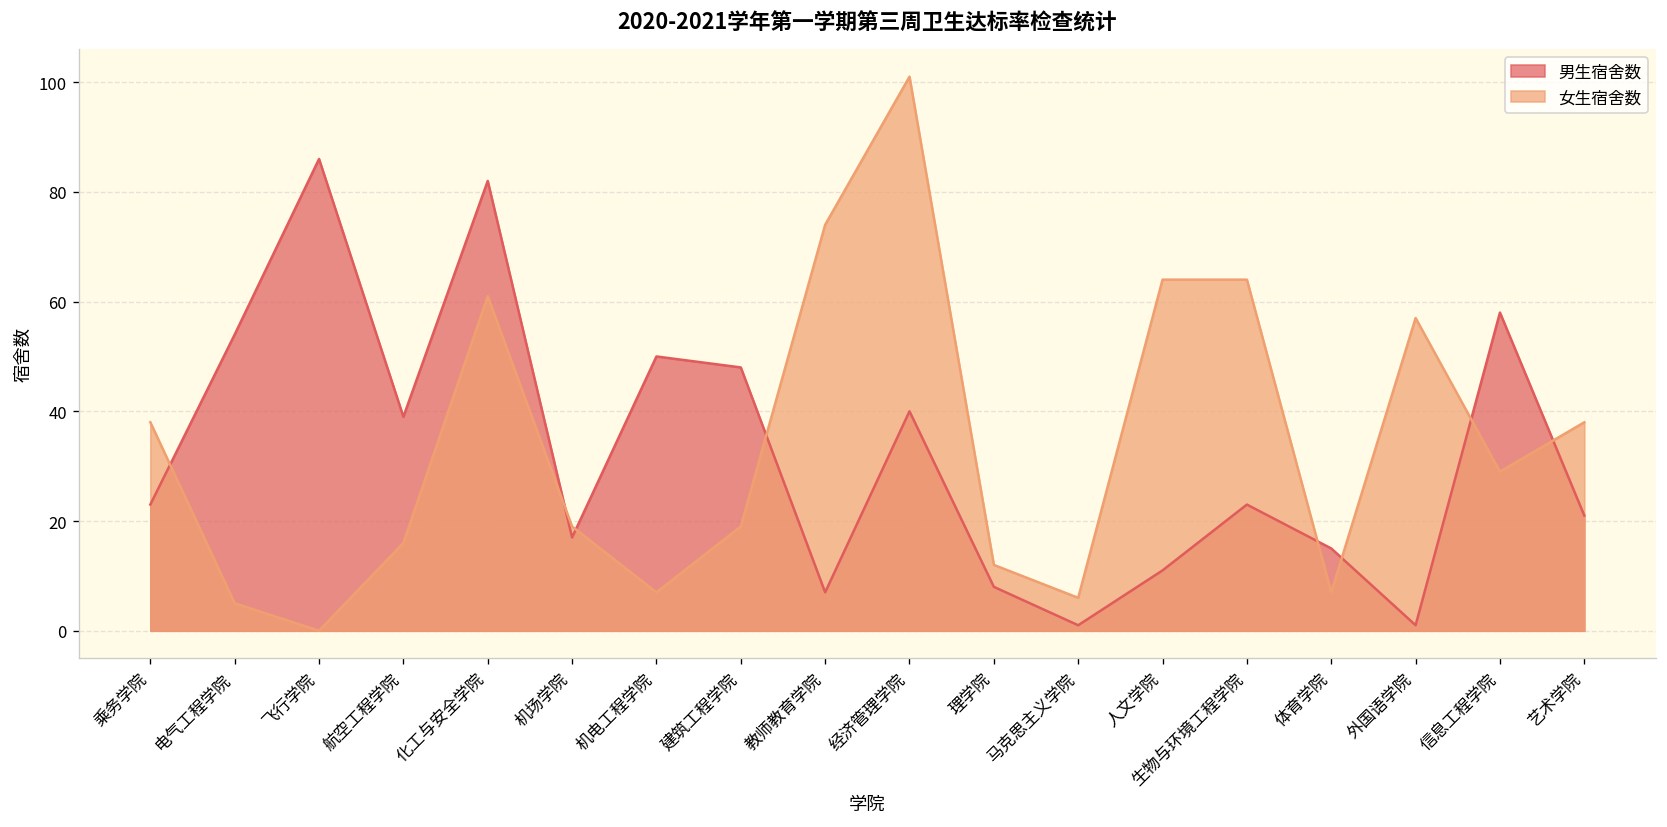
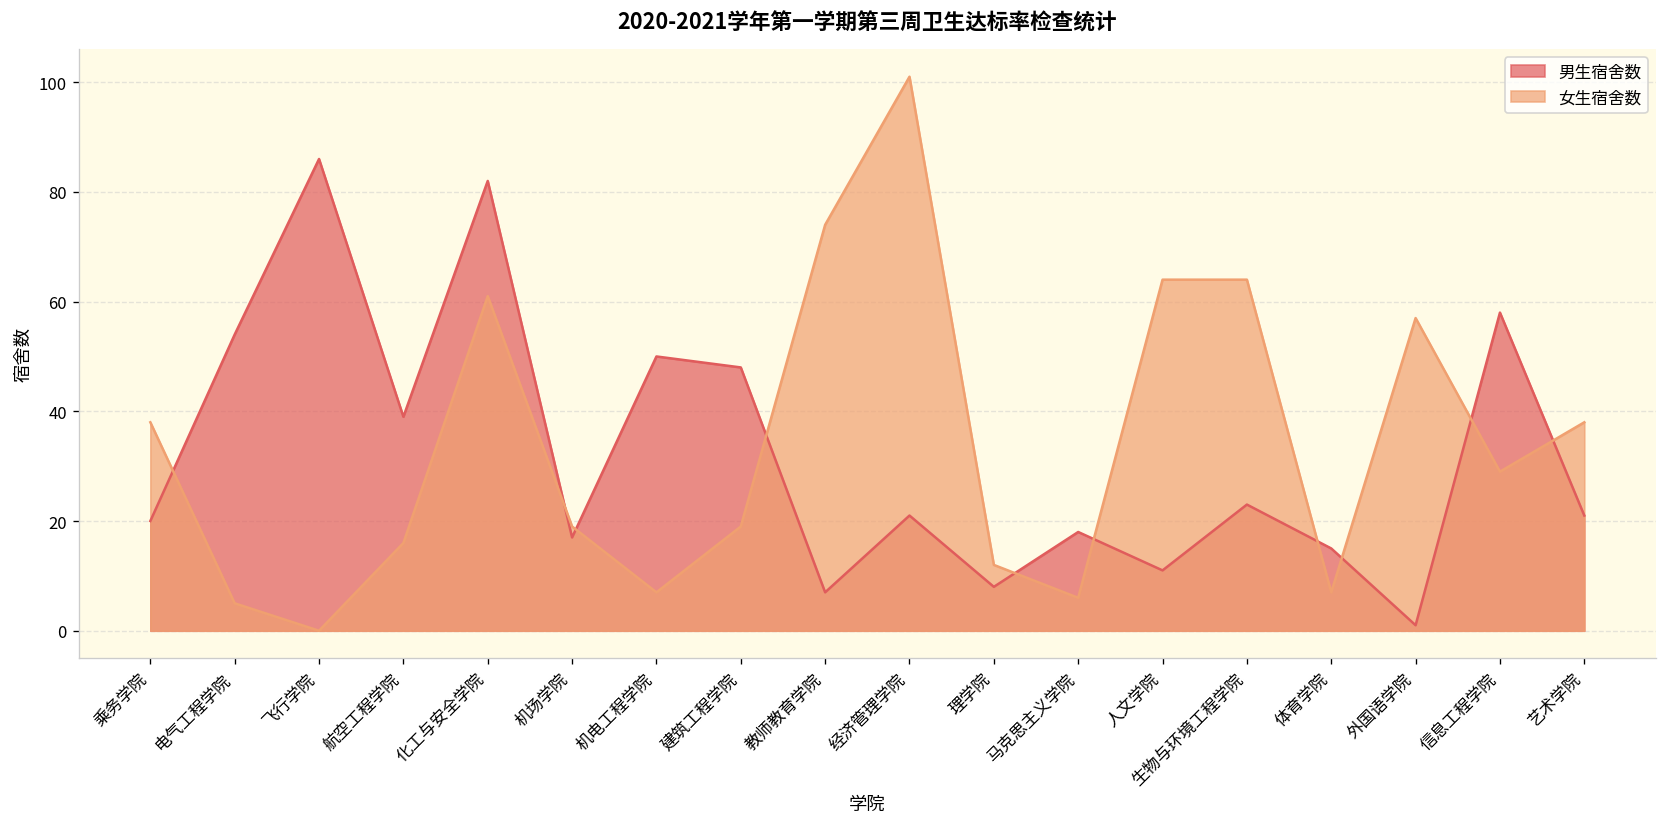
男生宿舍数, 乘务学院: 23 -> 20
男生宿舍数, 经济管理学院: 40 -> 21
男生宿舍数, 马克思主义学院: 1 -> 18
